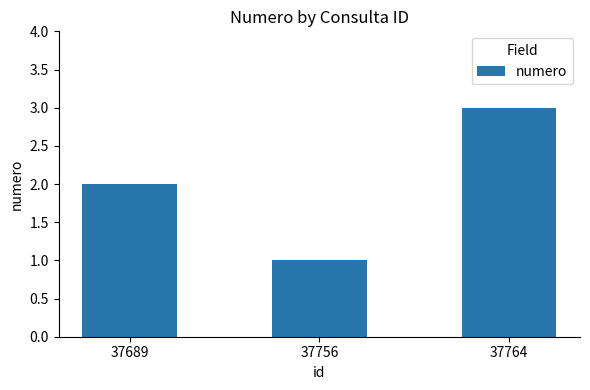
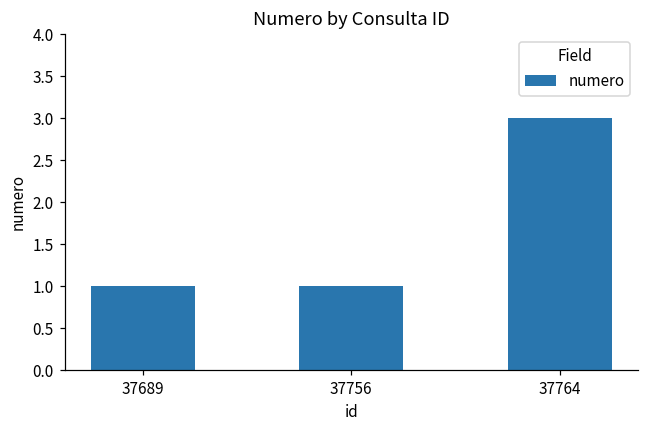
37689: 2 -> 1
